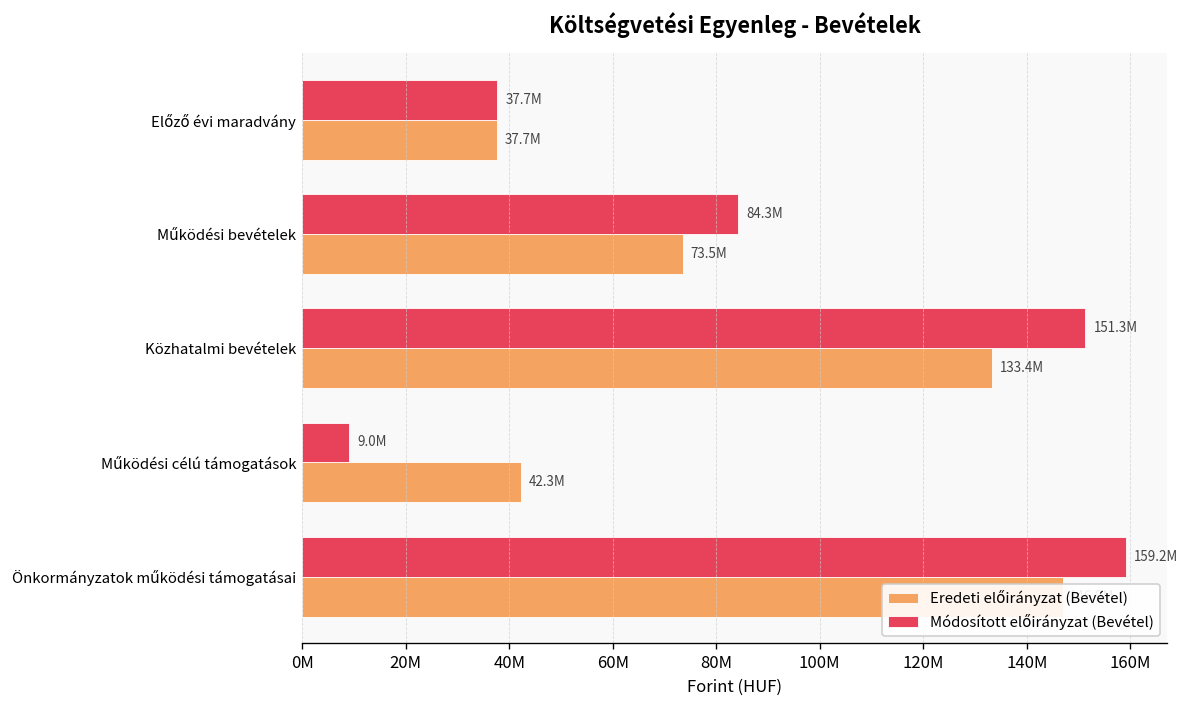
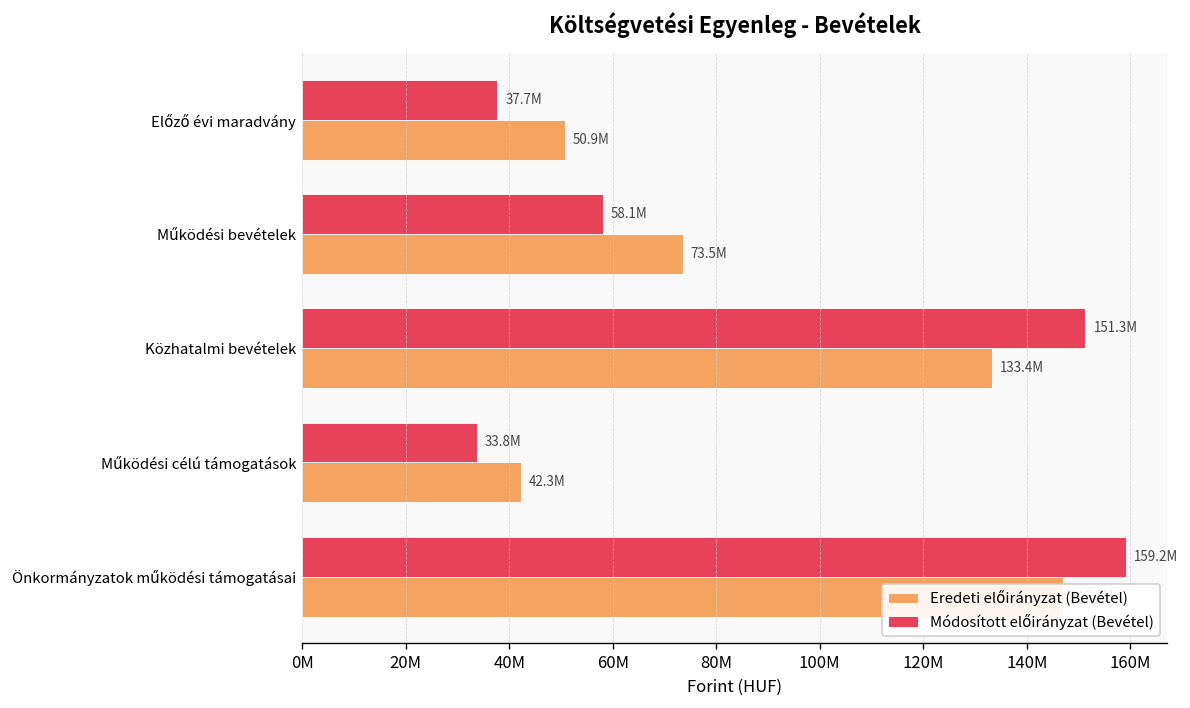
Eredeti előirányzat (Bevétel), Előző évi maradvány: 37.7M -> 50.9M
Módosított előirányzat (Bevétel), Működési bevételek: 84.3M -> 58.1M
Módosított előirányzat (Bevétel), Működési célú támogatások: 9.0M -> 33.8M
